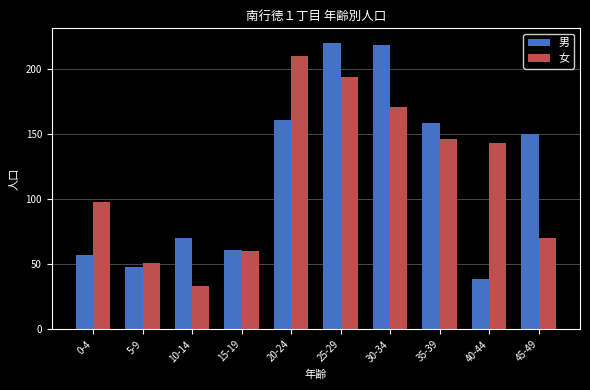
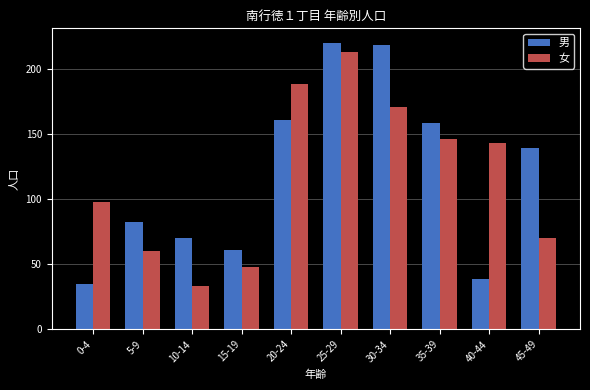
男, 0-4: 57 -> 35
男, 5-9: 48 -> 82
女, 5-9: 51 -> 60
女, 15-19: 60 -> 48
女, 20-24: 210 -> 188
女, 25-29: 194 -> 213
男, 45-49: 150 -> 139
